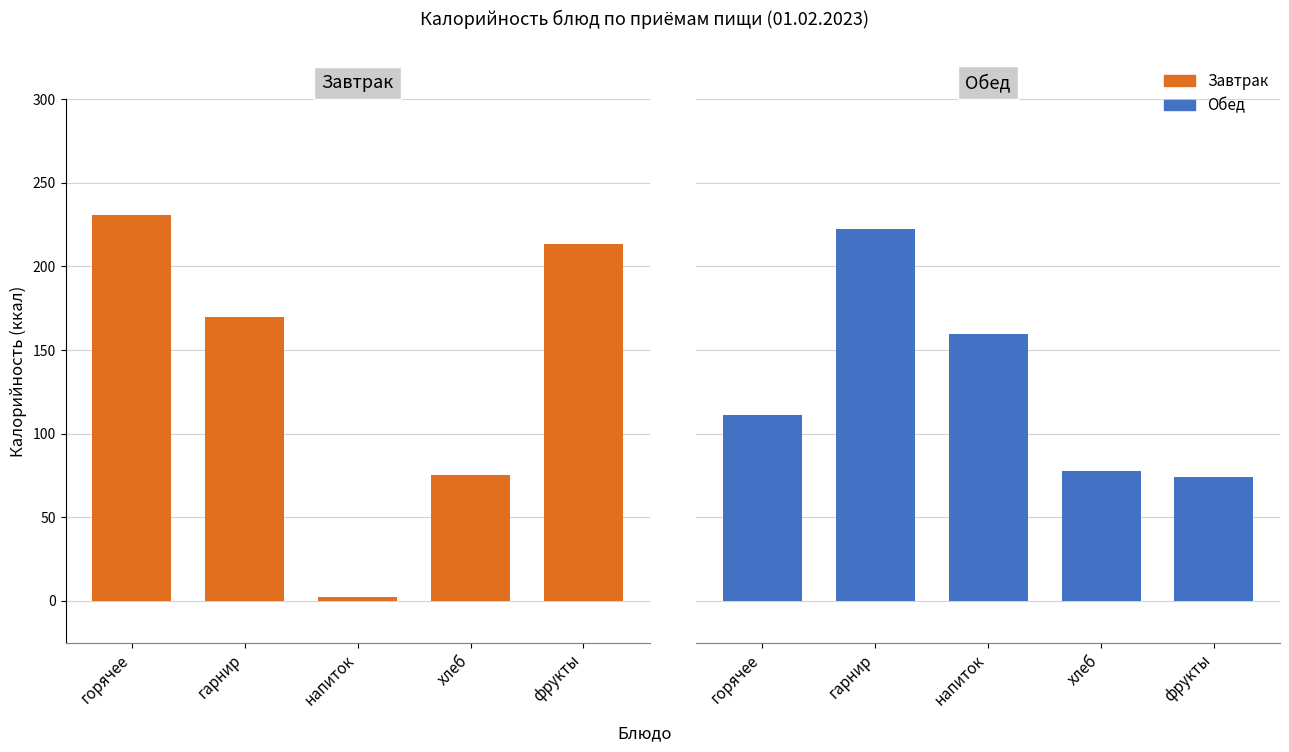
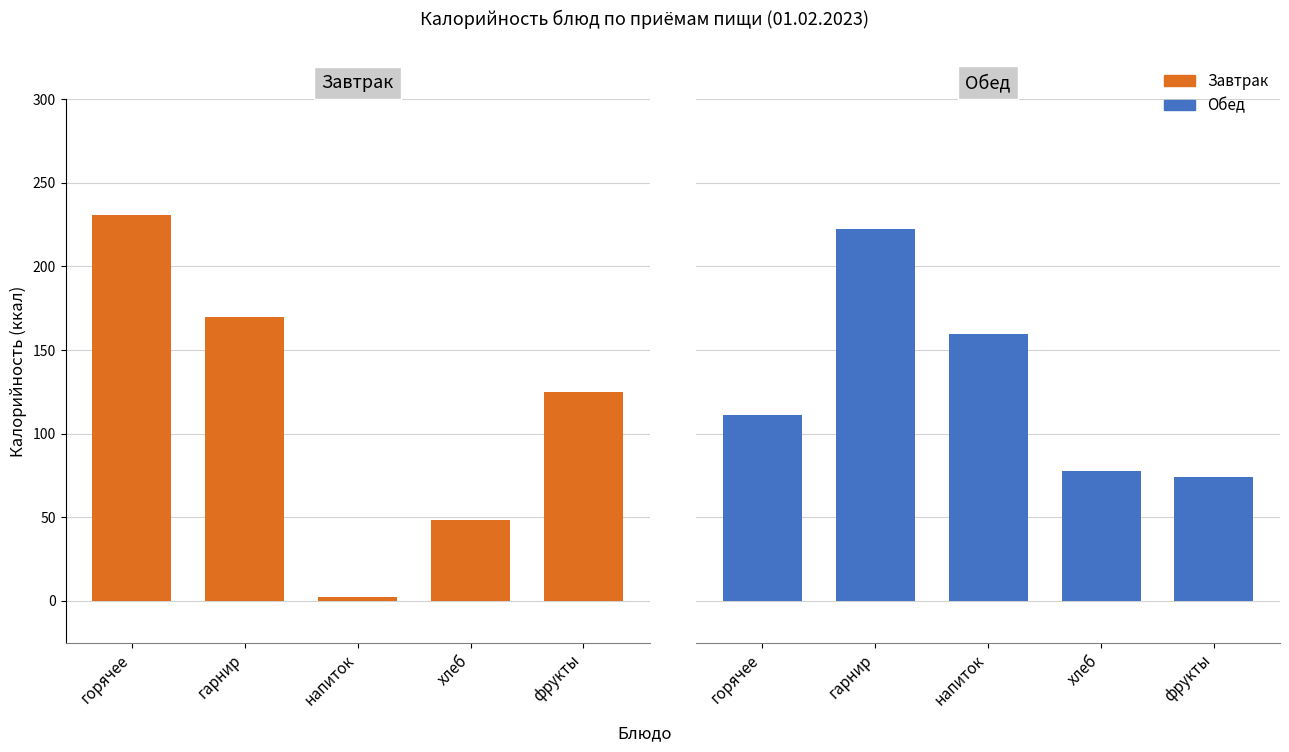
Завтрак, хлеб: 75 -> 49
Завтрак, фрукты: 213 -> 125
